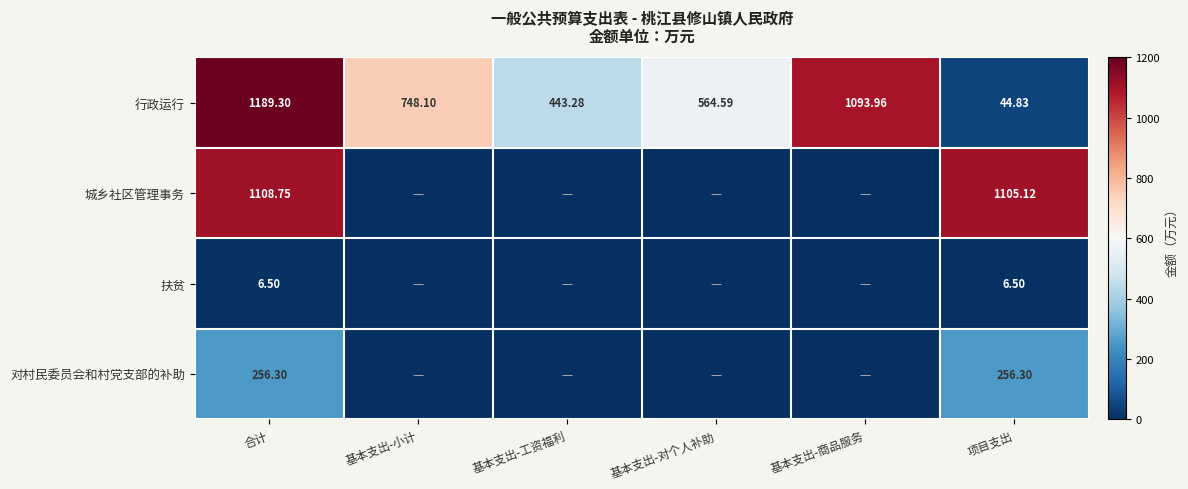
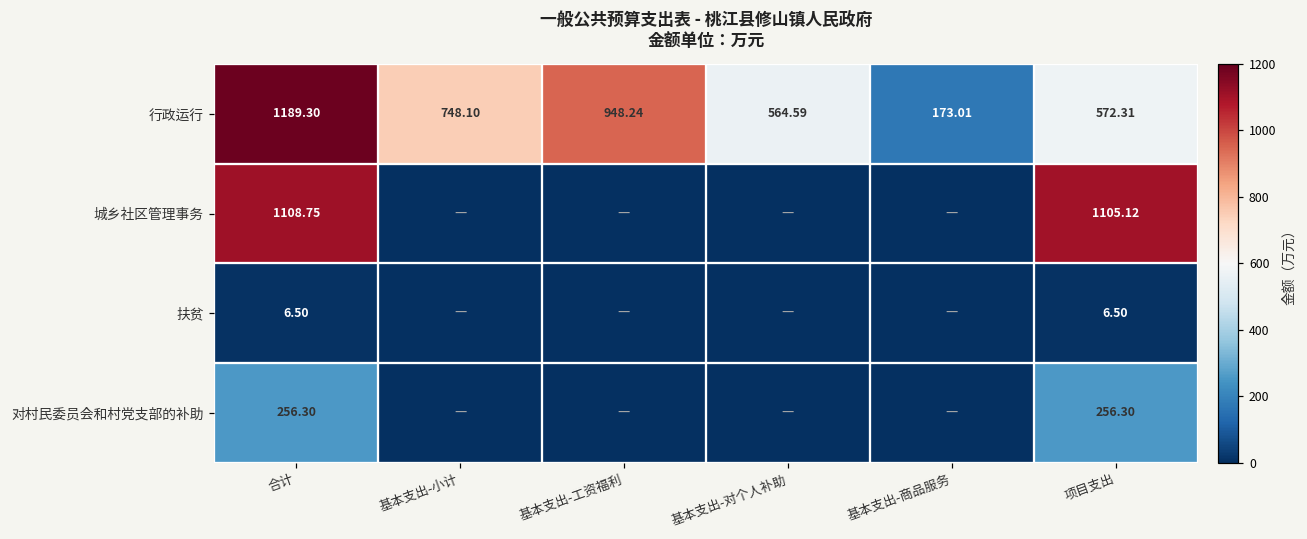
行政运行, 基本支出-工资福利: 443.28 -> 948.24
行政运行, 基本支出-商品服务: 1093.96 -> 173.01
行政运行, 项目支出: 44.83 -> 572.31
